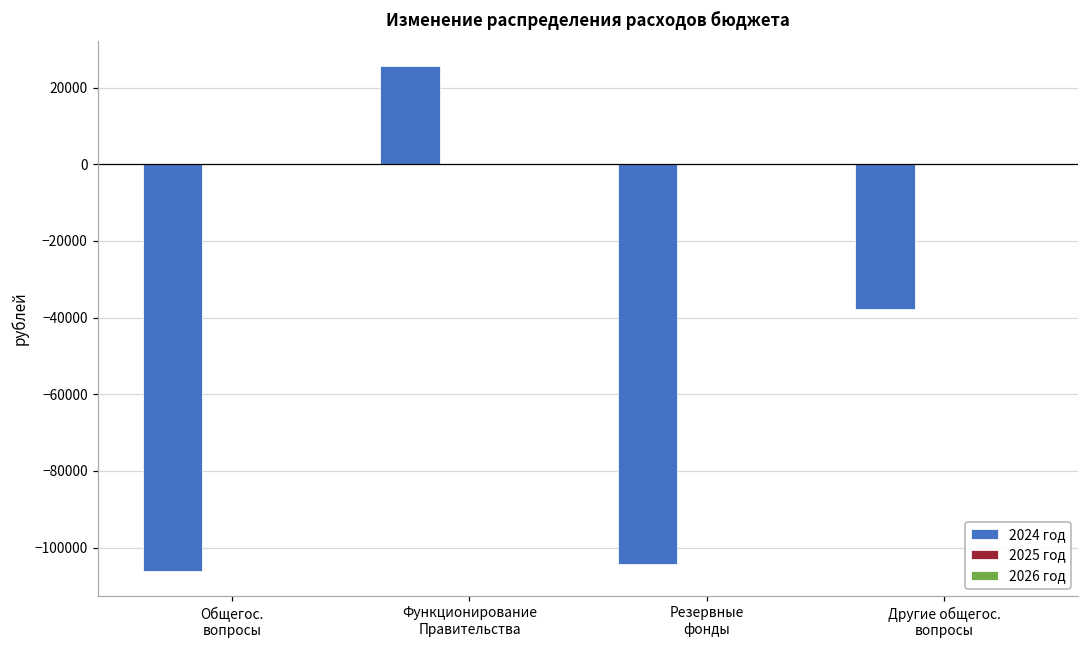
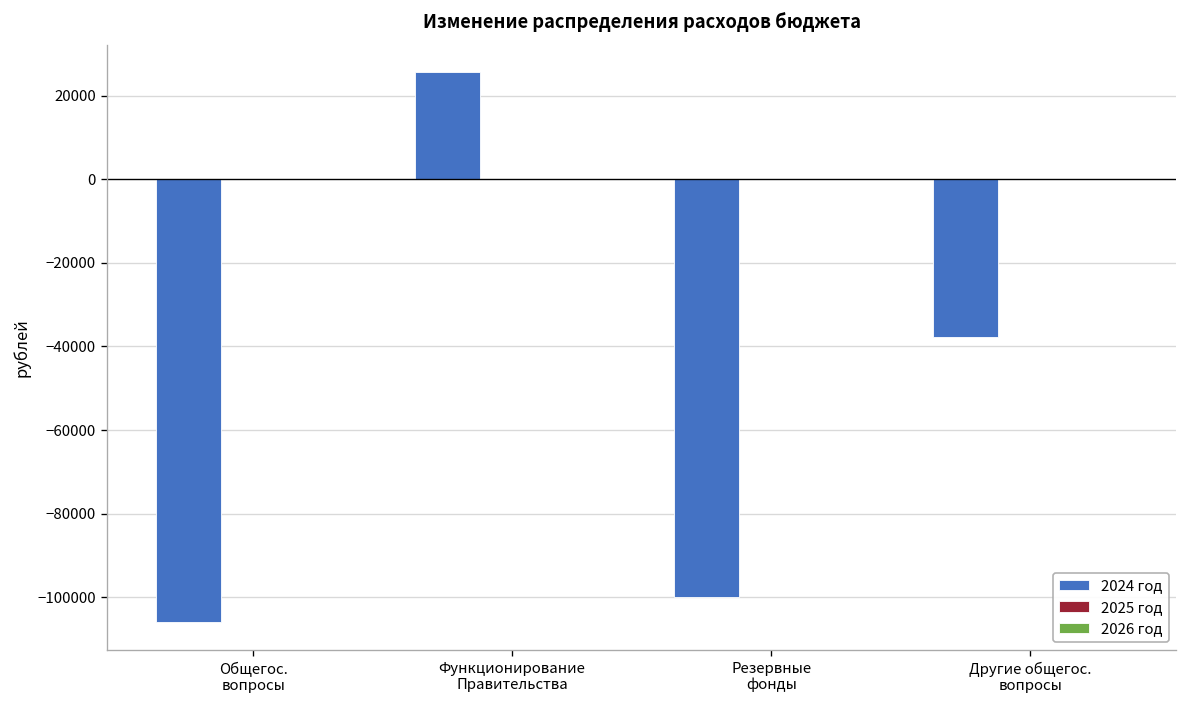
2024 год, Резервные фонды: -104000 -> -100000
